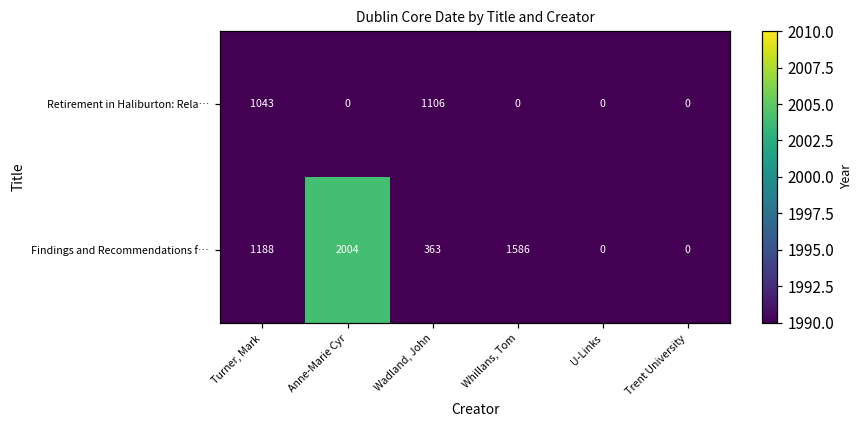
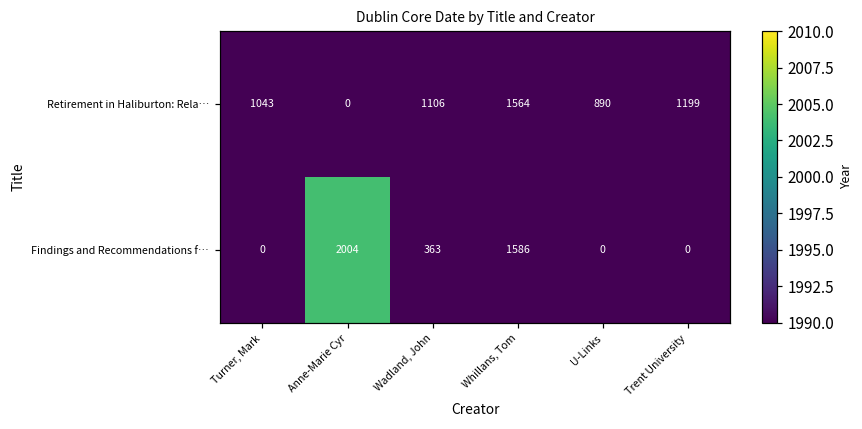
Retirement in Haliburton: Rela…, Whillans, Tom: 0 -> 1564
Retirement in Haliburton: Rela…, U-Links: 0 -> 890
Retirement in Haliburton: Rela…, Trent University: 0 -> 1199
Findings and Recommendations f…, Turner, Mark: 1188 -> 0
